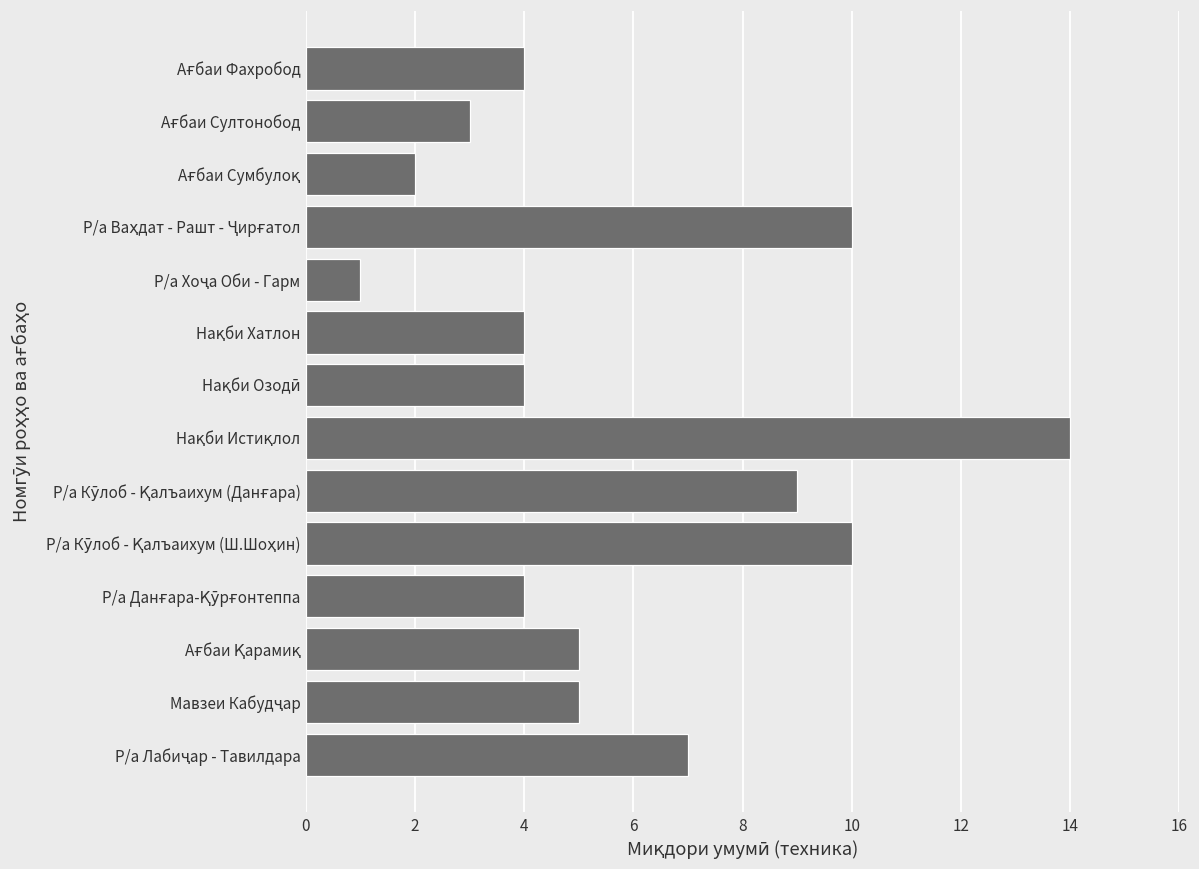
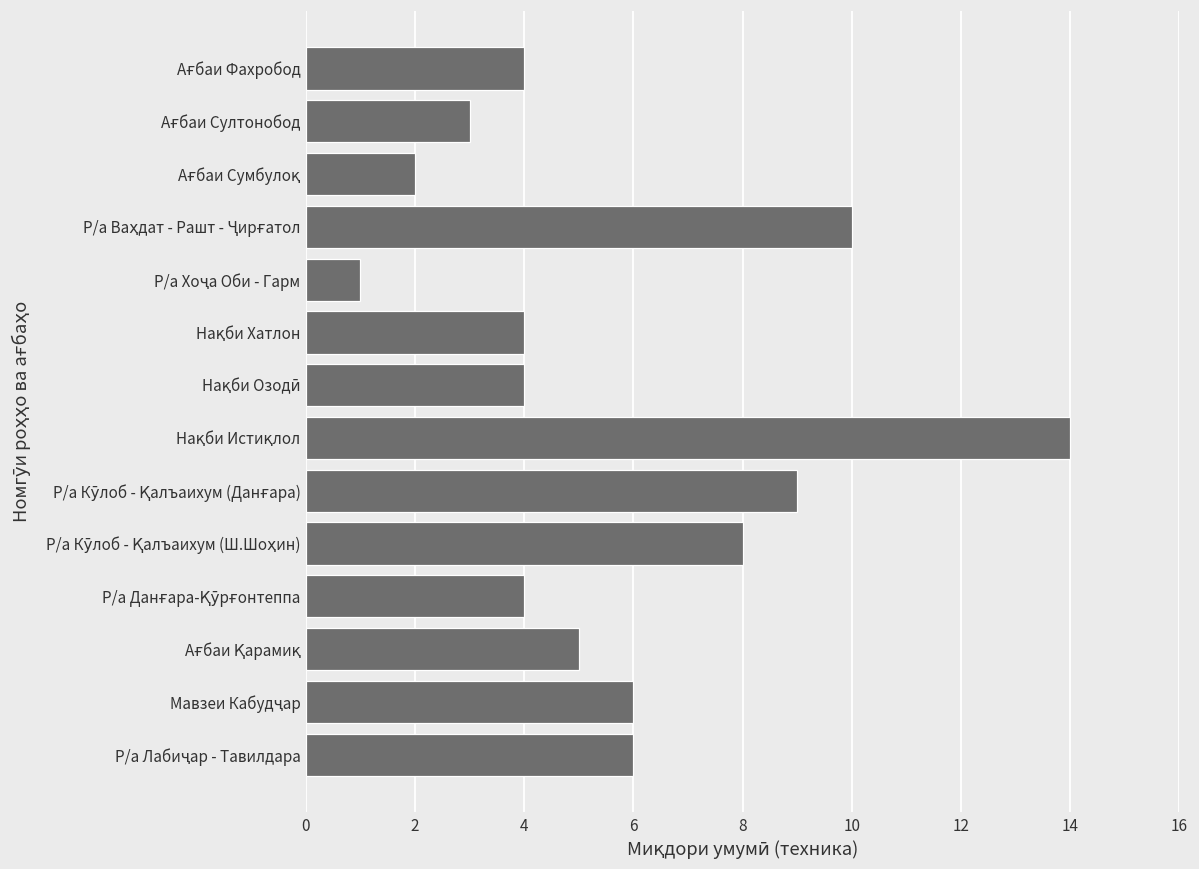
Р/а Кӯлоб - Қалъаихум (Ш.Шоҳин): 10 -> 8
Мавзеи Кабудҷар: 5 -> 6
Р/а Лабиҷар - Тавилдара: 7 -> 6
